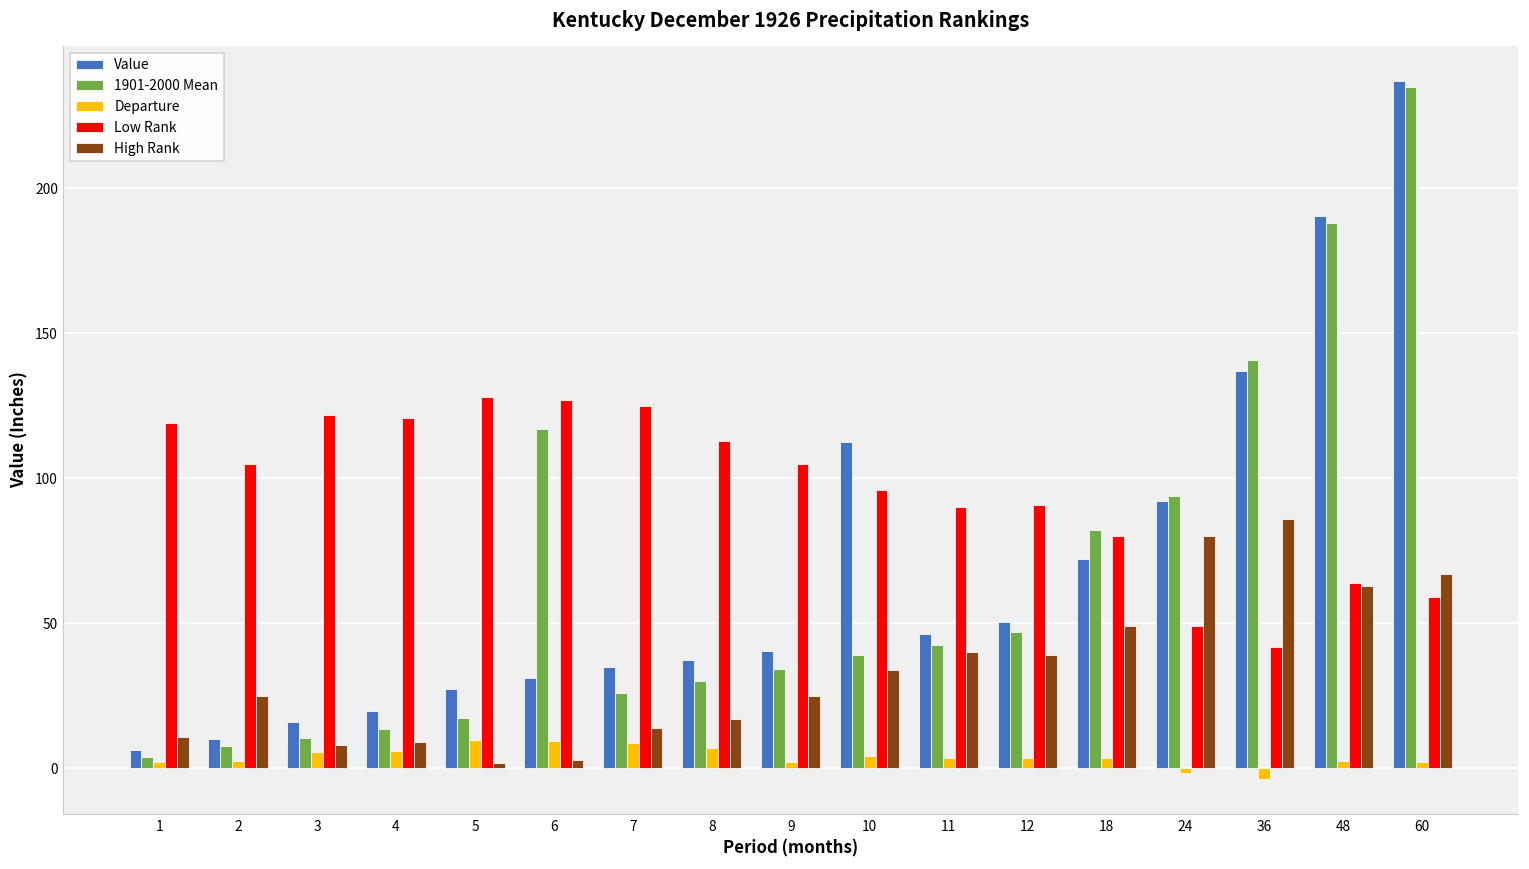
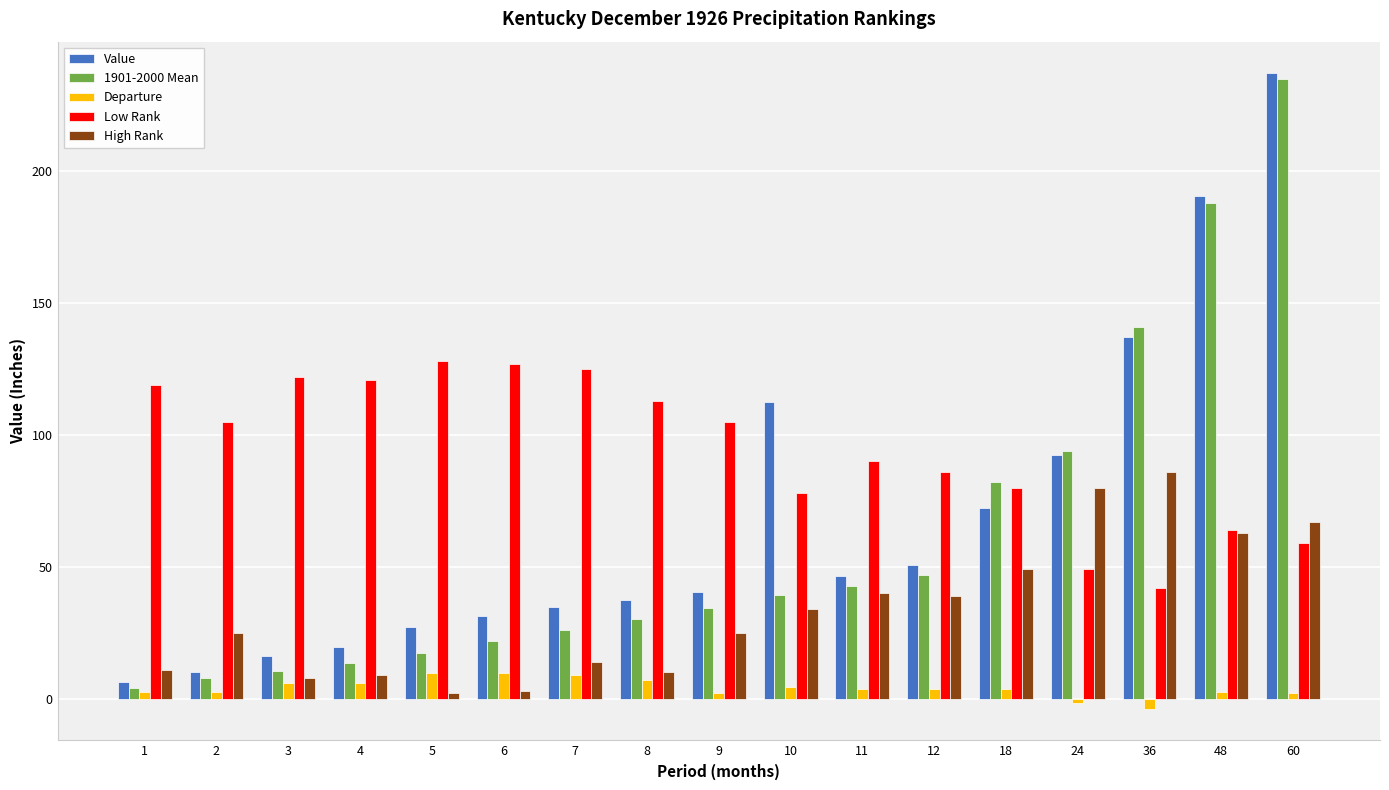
1901-2000 Mean, 6: 117 -> 22
High Rank, 8: 17 -> 10
Low Rank, 10: 96 -> 78
Low Rank, 12: 91 -> 86
